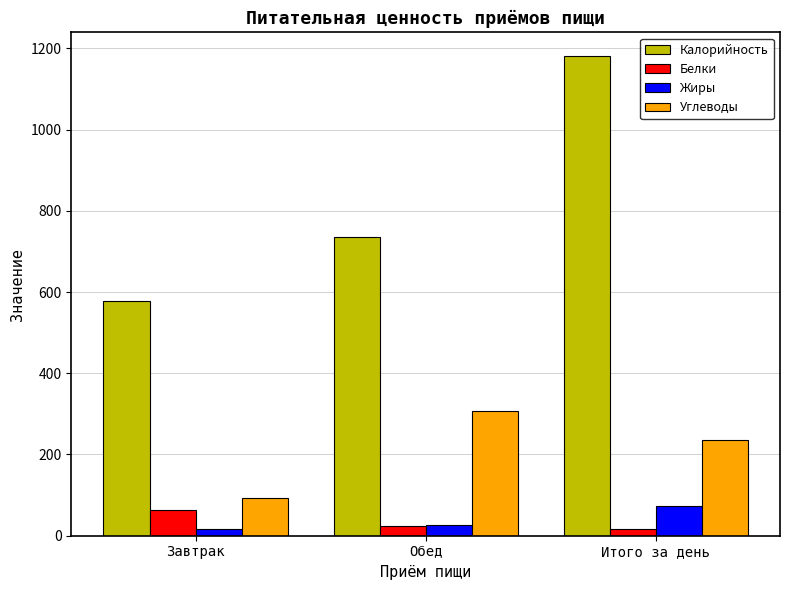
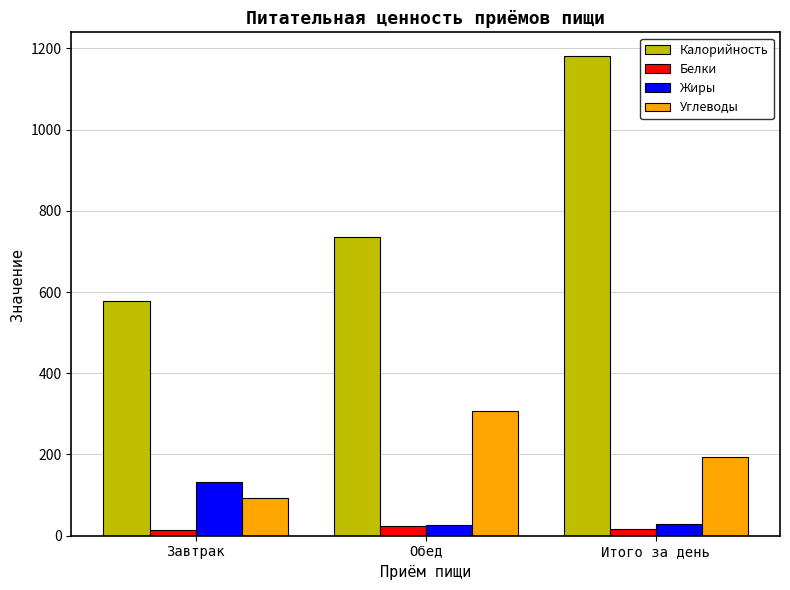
Белки, Завтрак: 60 -> 10
Жиры, Завтрак: 20 -> 130
Жиры, Итого за день: 70 -> 30
Углеводы, Итого за день: 240 -> 190
